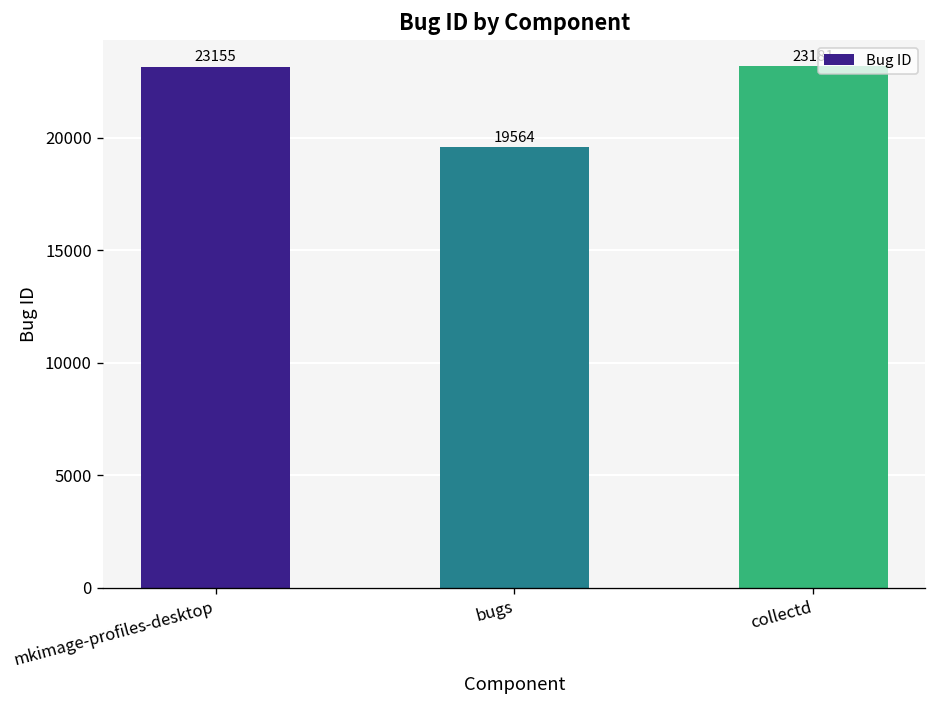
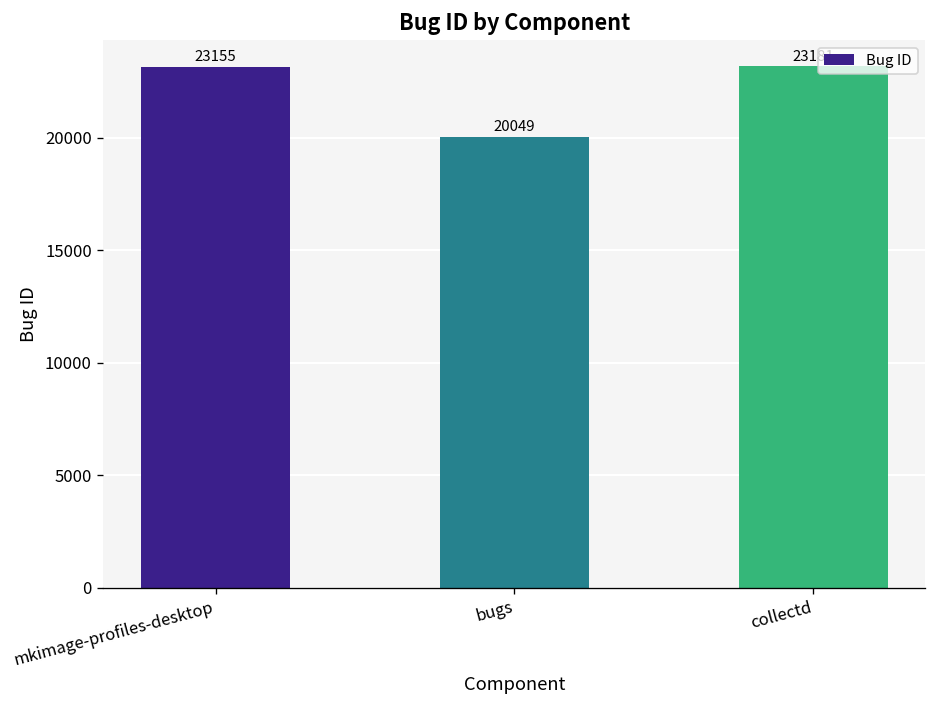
bugs: 19564 -> 20049
